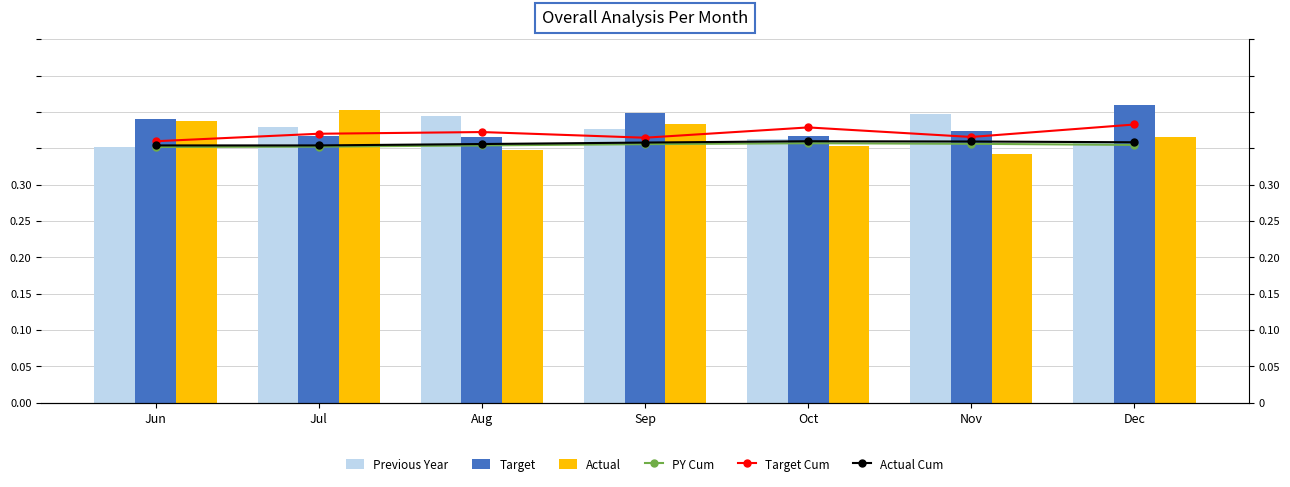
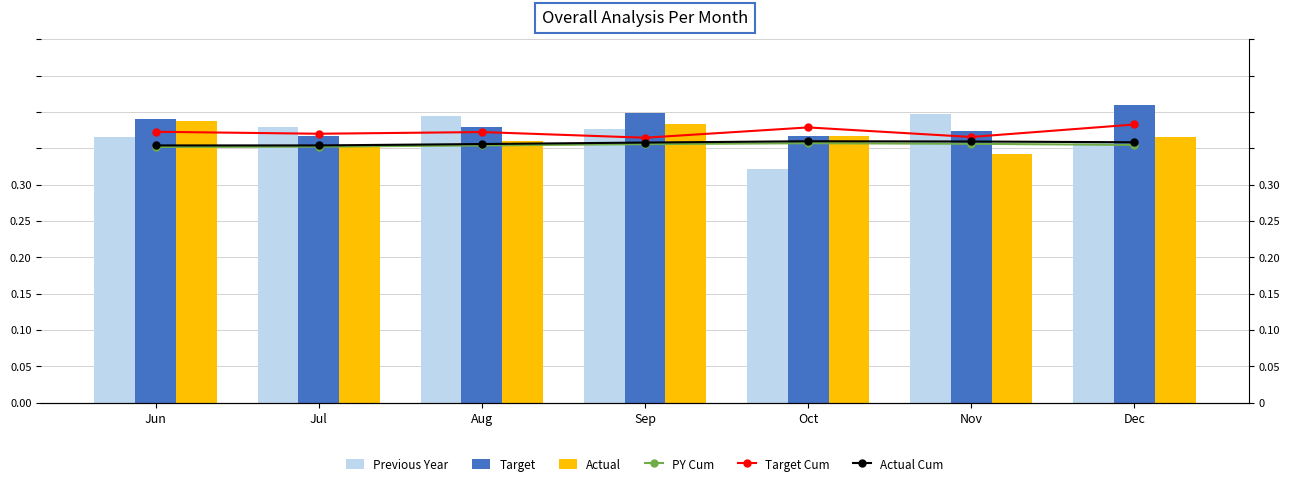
Previous Year, Jun: 0.35 -> 0.37
Actual, Jul: 0.40 -> 0.35
Target, Aug: 0.37 -> 0.38
Actual, Aug: 0.35 -> 0.36
Previous Year, Oct: 0.36 -> 0.32
Actual, Oct: 0.35 -> 0.37
Target Cum, Jun: 0.36 -> 0.37
